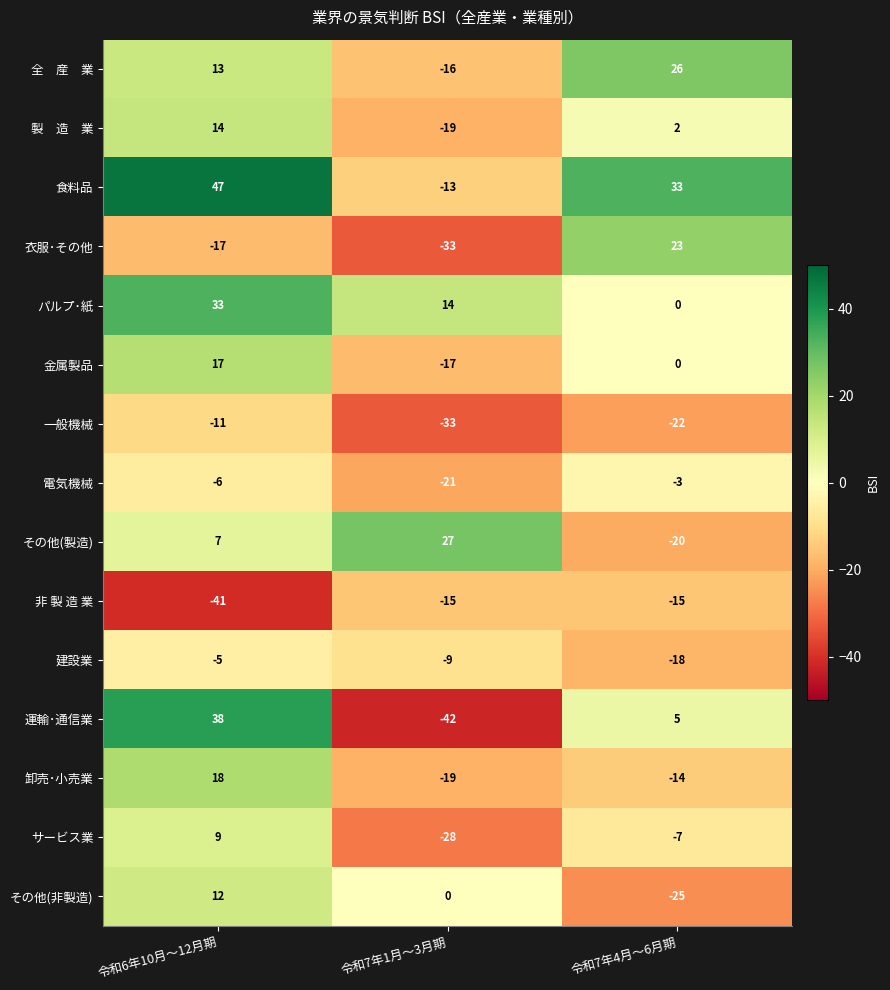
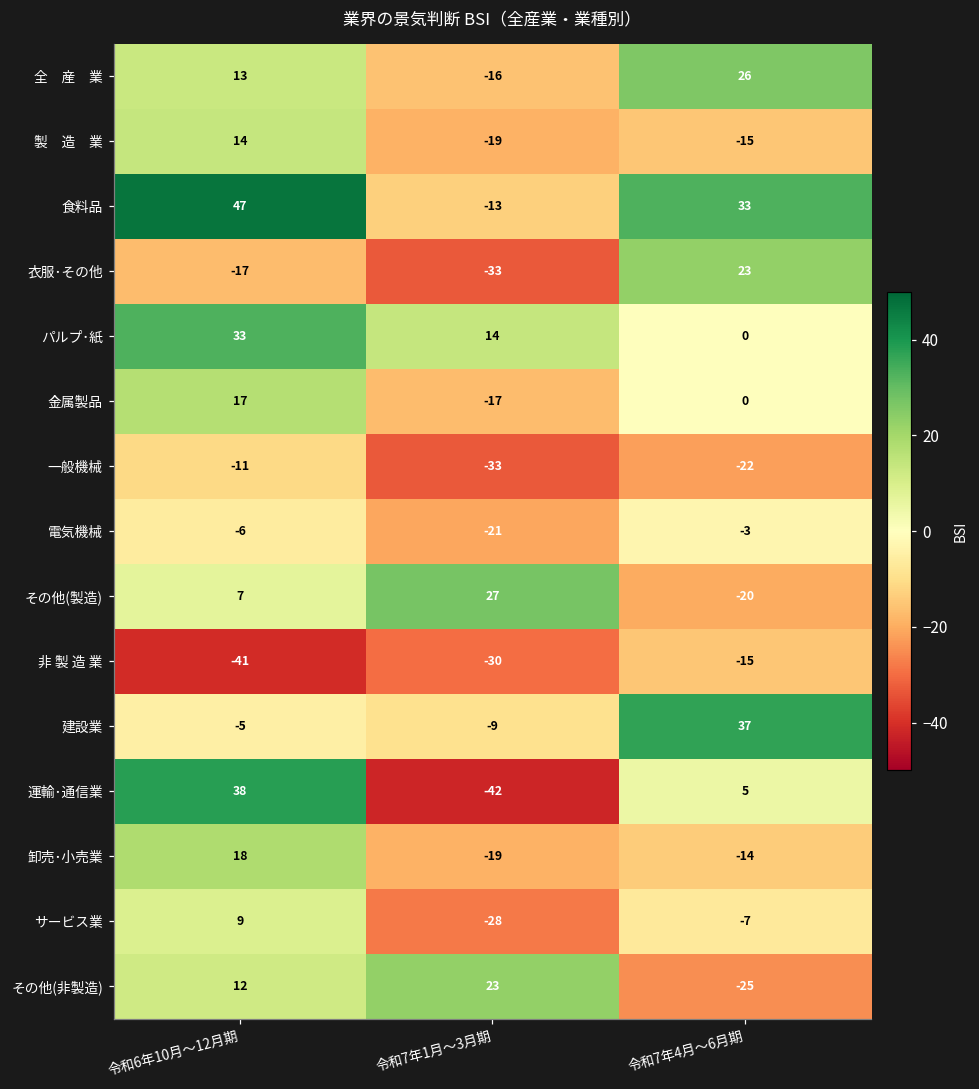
製 造 業, 令和7年4月～6月期: 2 -> -15
非 製 造 業, 令和7年1月～3月期: -15 -> -30
建設業, 令和7年4月～6月期: -18 -> 37
その他(非製造), 令和7年1月～3月期: 0 -> 23
